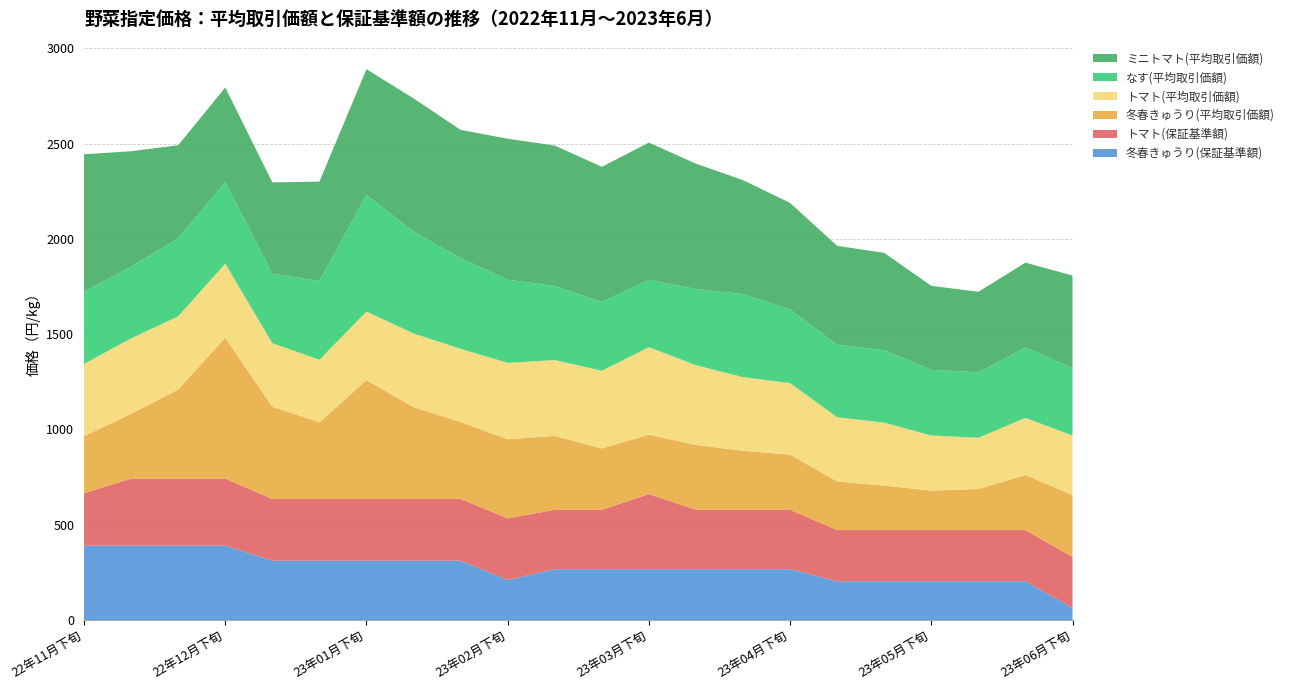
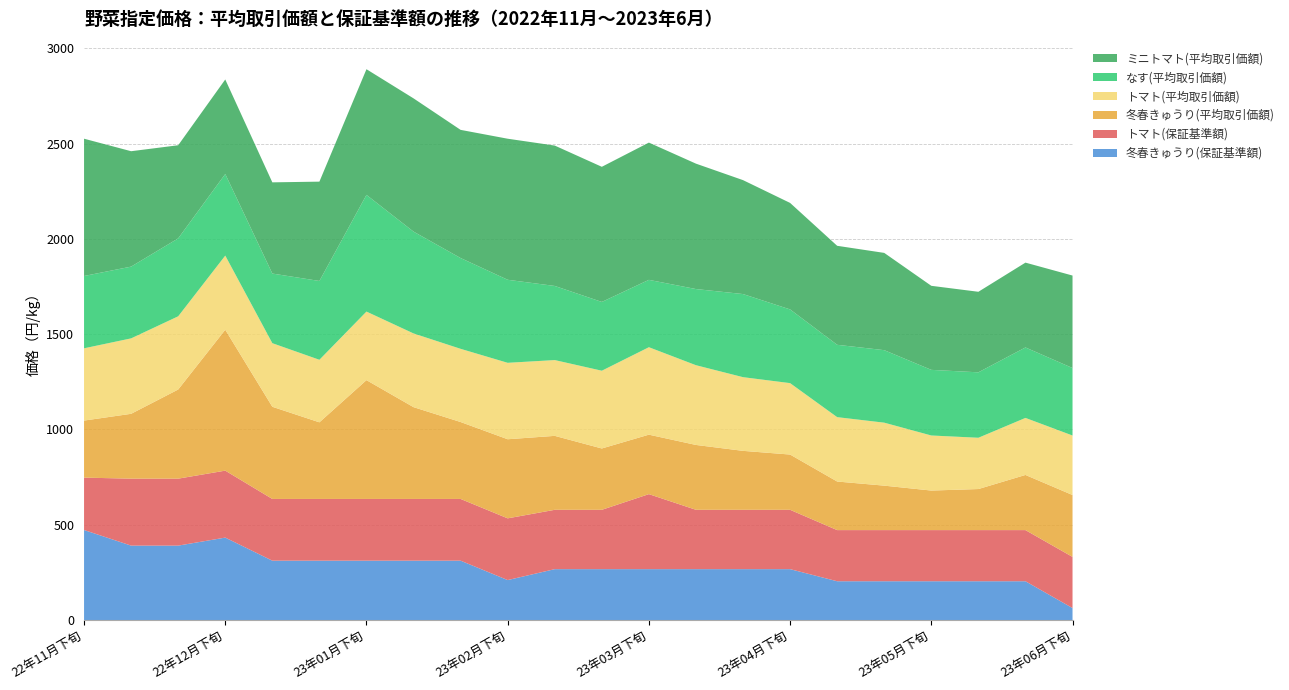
冬春きゅうり(保証基準額), 22年11月下旬: 390 -> 470
冬春きゅうり(保証基準額), 22年12月下旬: 390 -> 430
